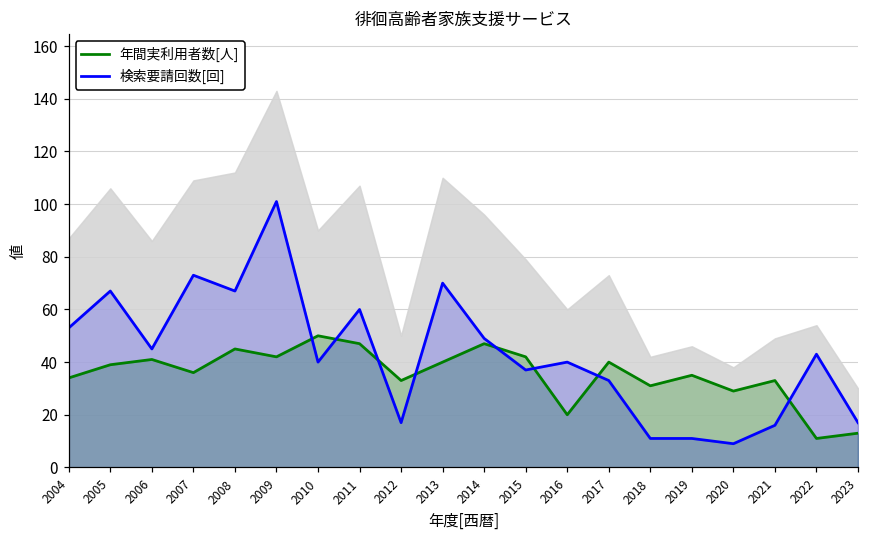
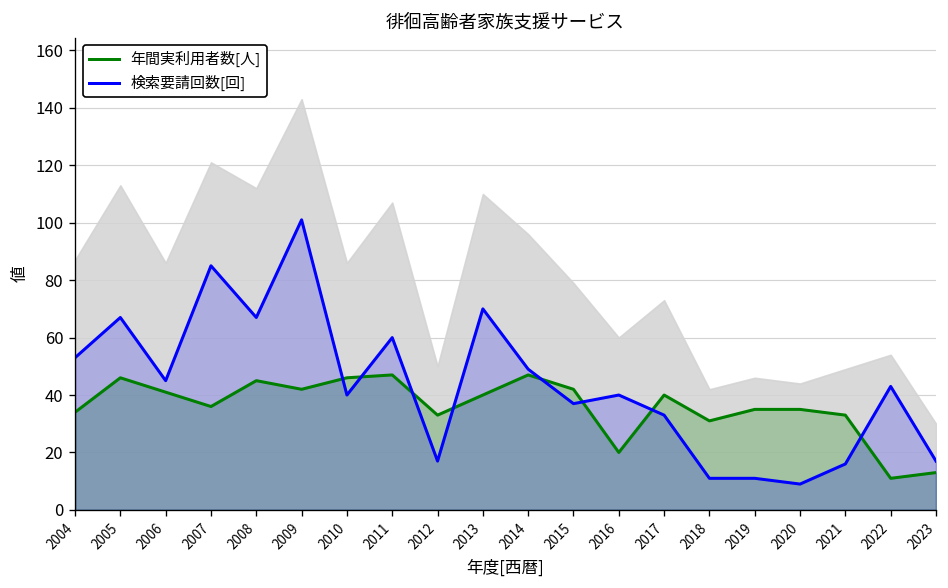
年間実利用者数[人], 2005: 39 -> 46
検索要請回数[回], 2007: 73 -> 85
年間実利用者数[人], 2010: 50 -> 46
年間実利用者数[人], 2020: 29 -> 35
